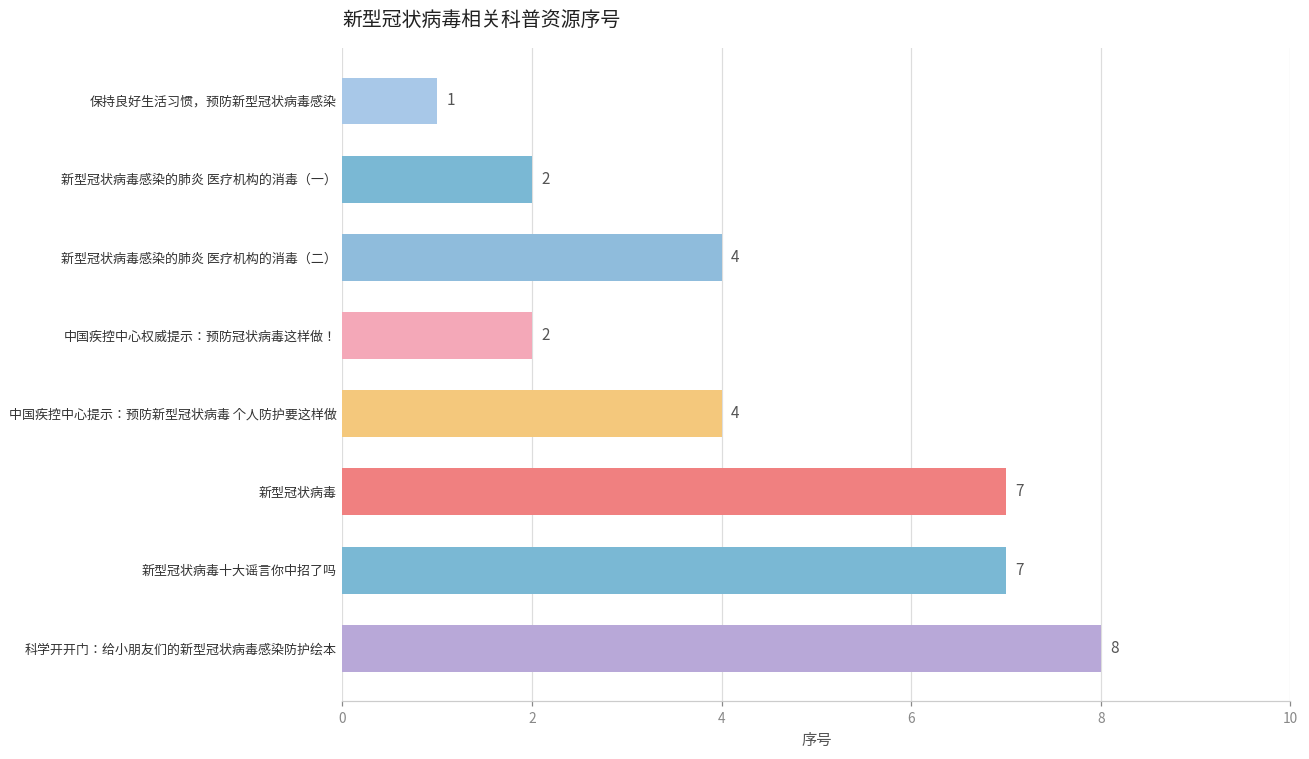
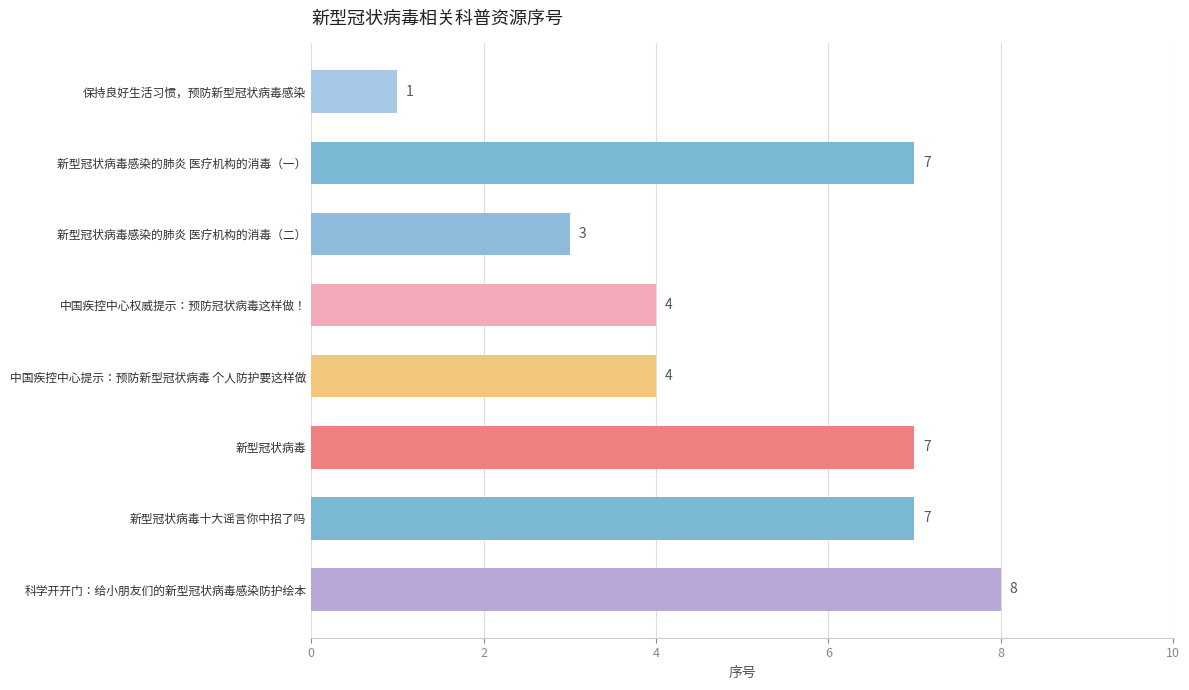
新型冠状病毒感染的肺炎 医疗机构的消毒（一）: 2 -> 7
新型冠状病毒感染的肺炎 医疗机构的消毒（二）: 4 -> 3
中国疾控中心权威提示：预防冠状病毒这样做！: 2 -> 4
